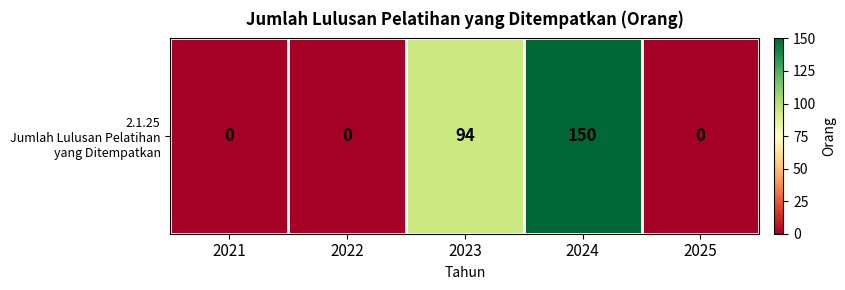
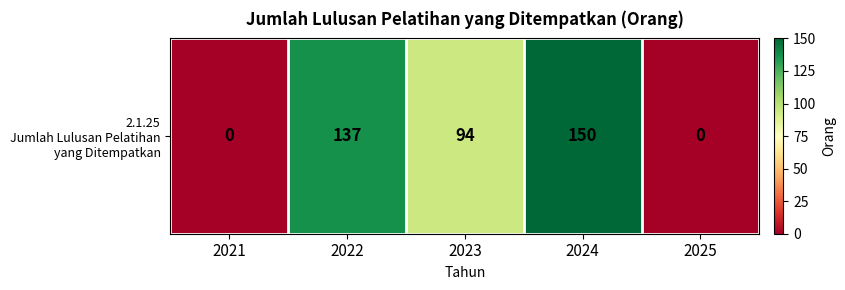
2.1.25 Jumlah Lulusan Pelatihan yang Ditempatkan, 2022: 0 -> 137
